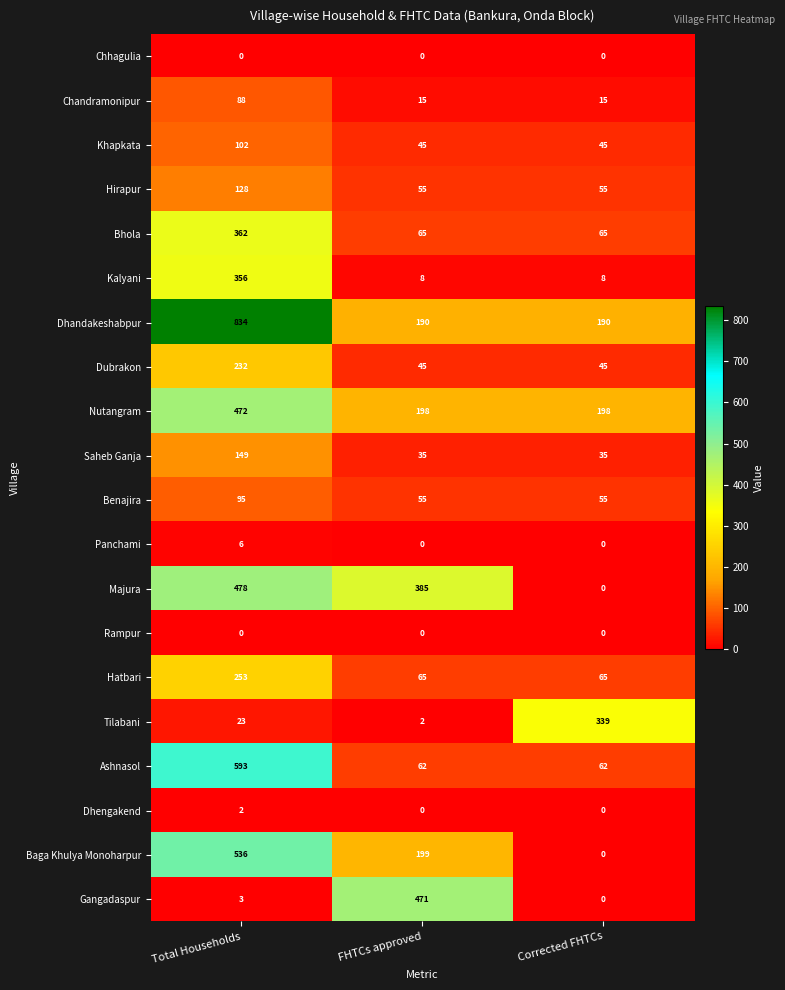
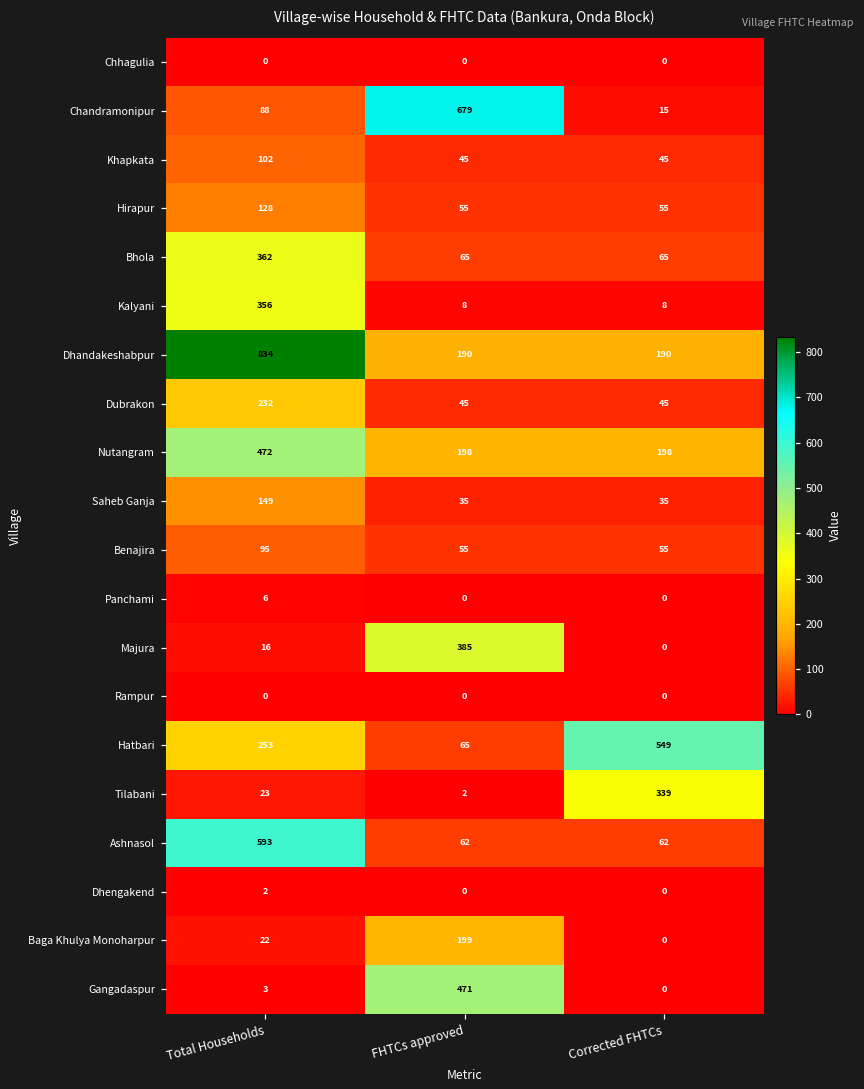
Chandramonipur, FHTCs approved: 15 -> 679
Majura, Total Households: 478 -> 16
Hatbari, Corrected FHTCs: 65 -> 549
Baga Khulya Monoharpur, Total Households: 536 -> 22
